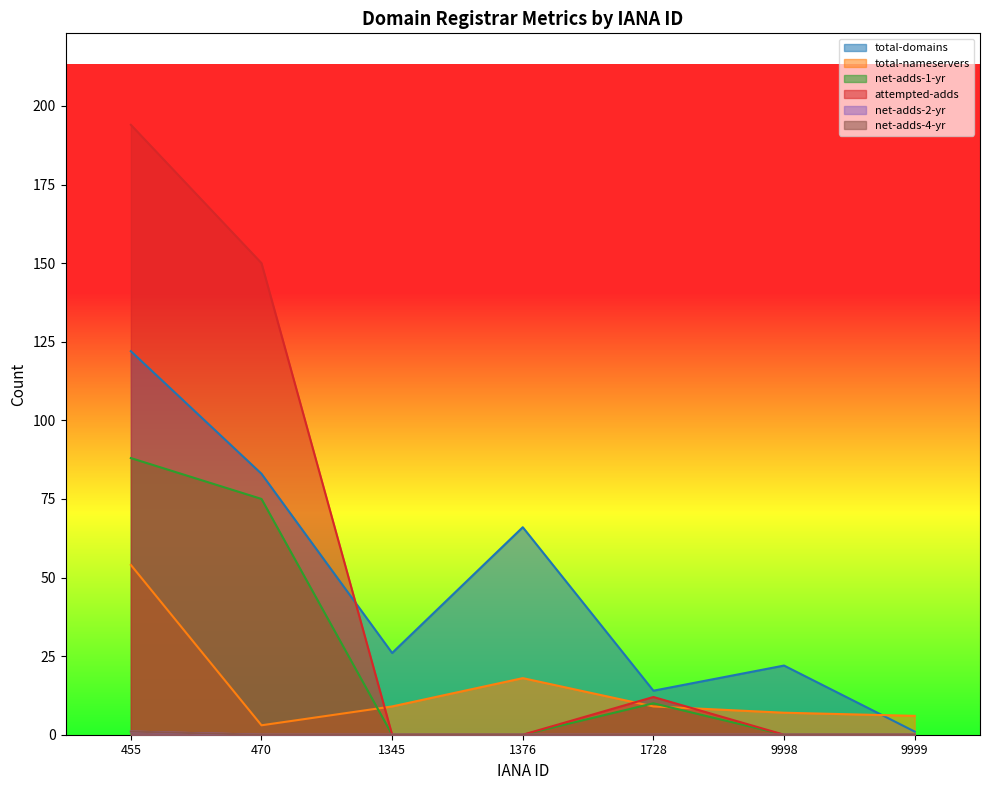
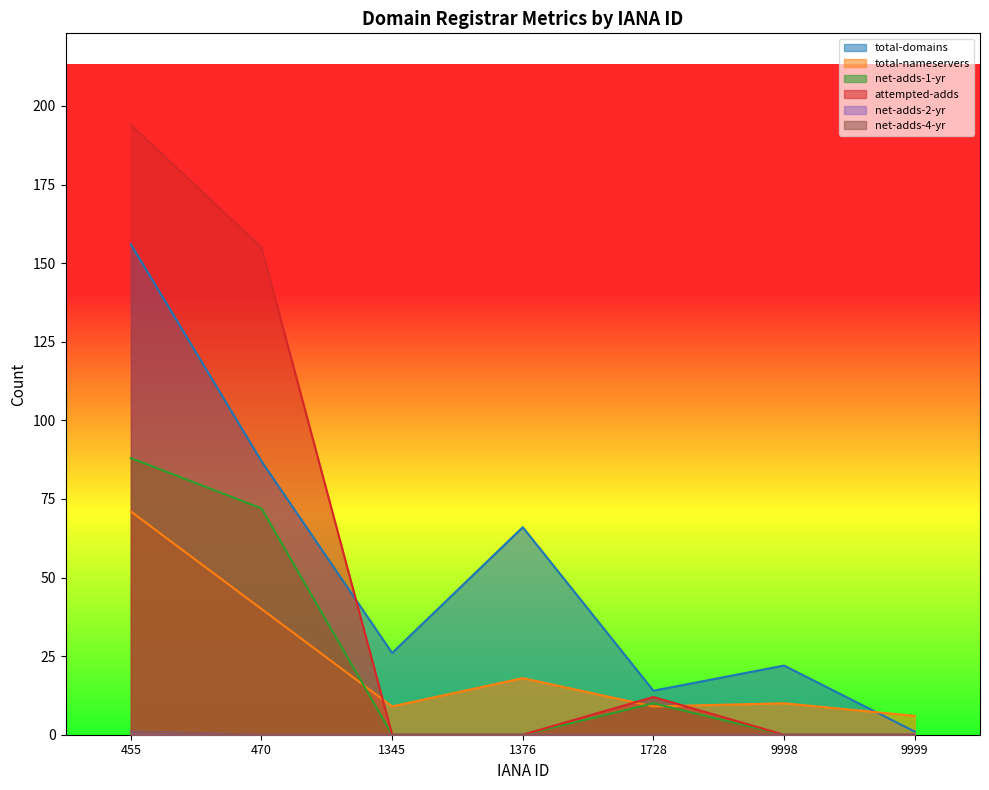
total-domains, 455: 122 -> 156
total-nameservers, 455: 54 -> 71
total-domains, 470: 83 -> 87
total-nameservers, 470: 3 -> 40
net-adds-1-yr, 470: 75 -> 72
attempted-adds, 470: 150 -> 155
total-nameservers, 9998: 7 -> 10
